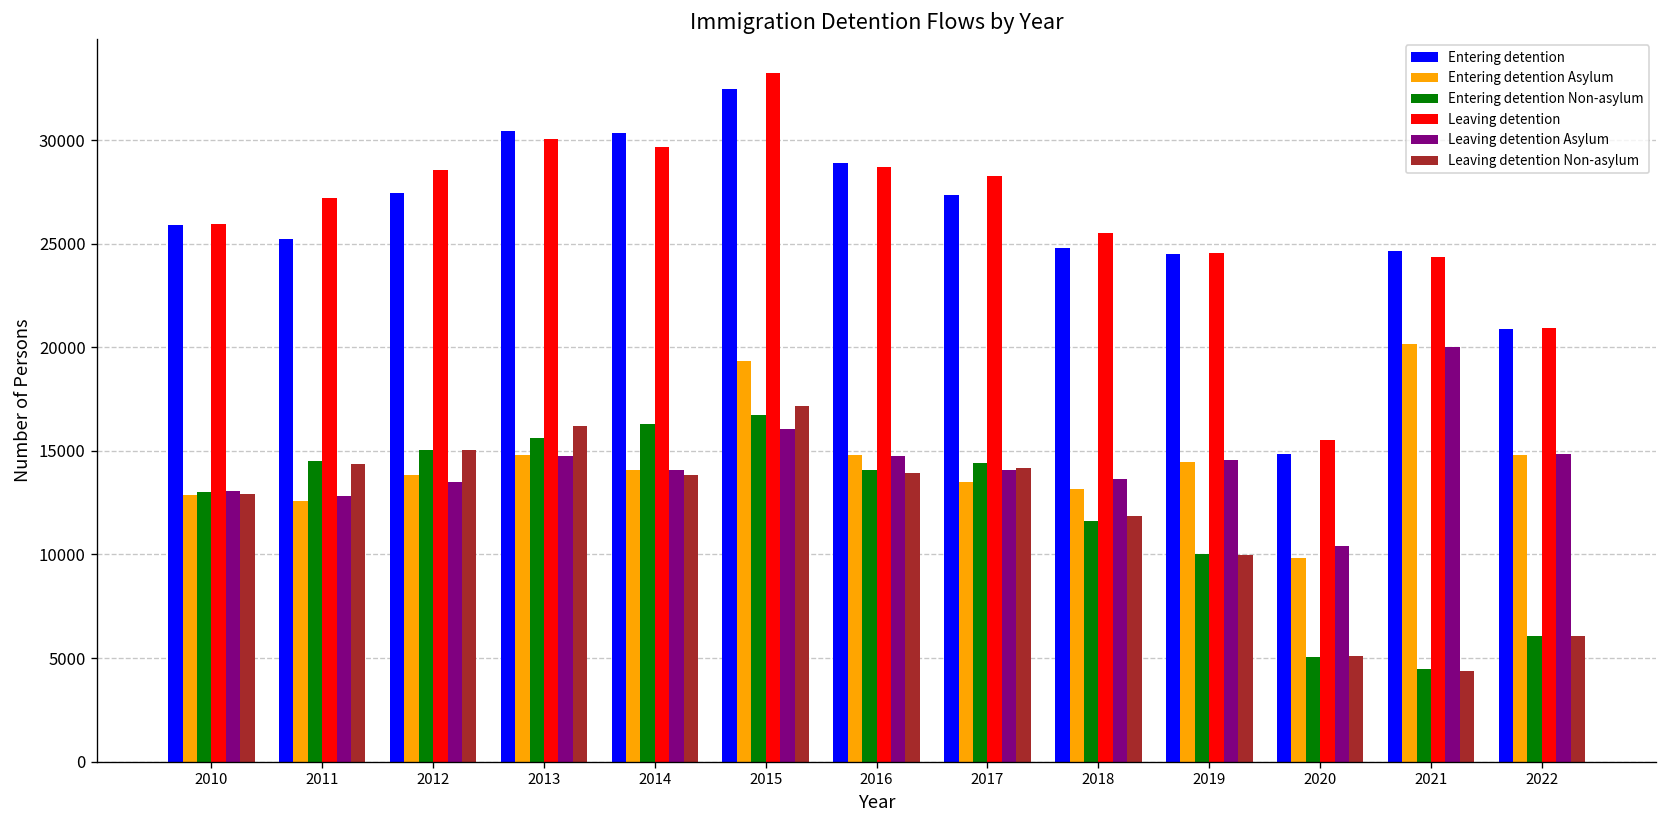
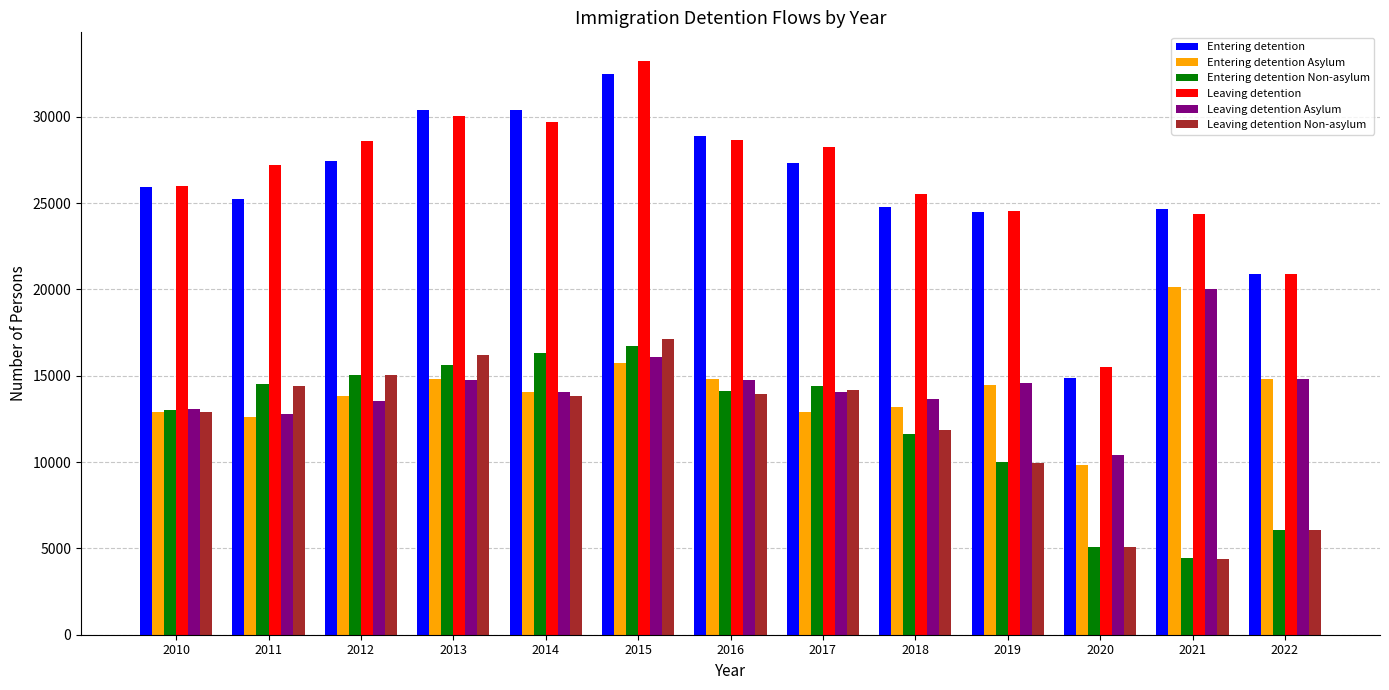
Entering detention Asylum, 2015: 19300 -> 15700
Entering detention Asylum, 2017: 13500 -> 12900
